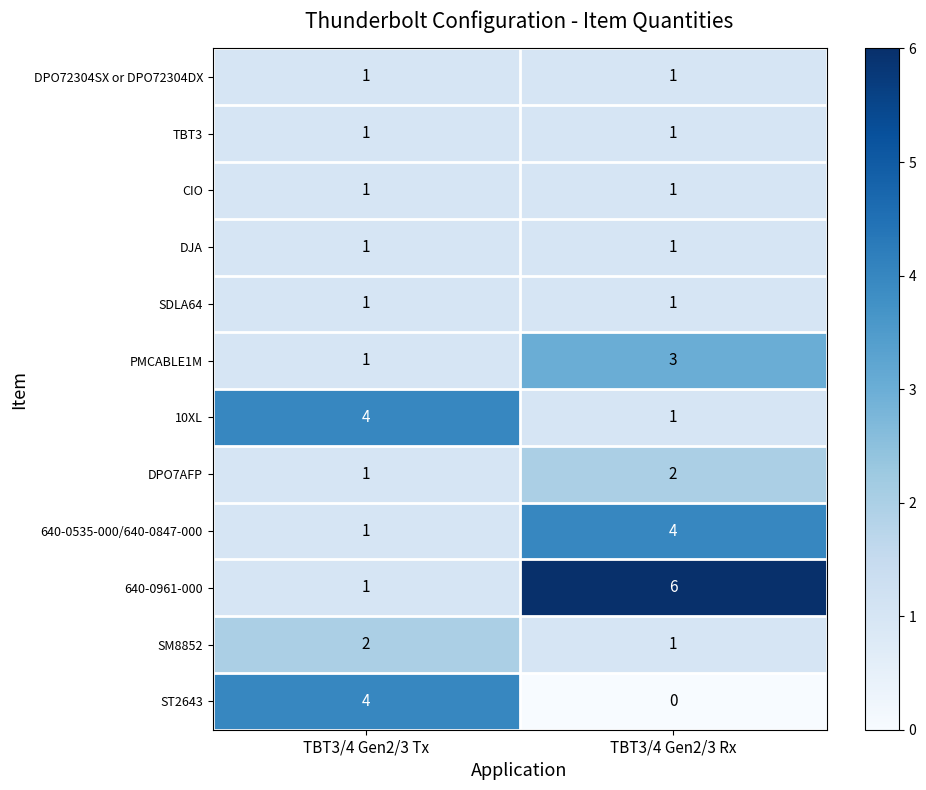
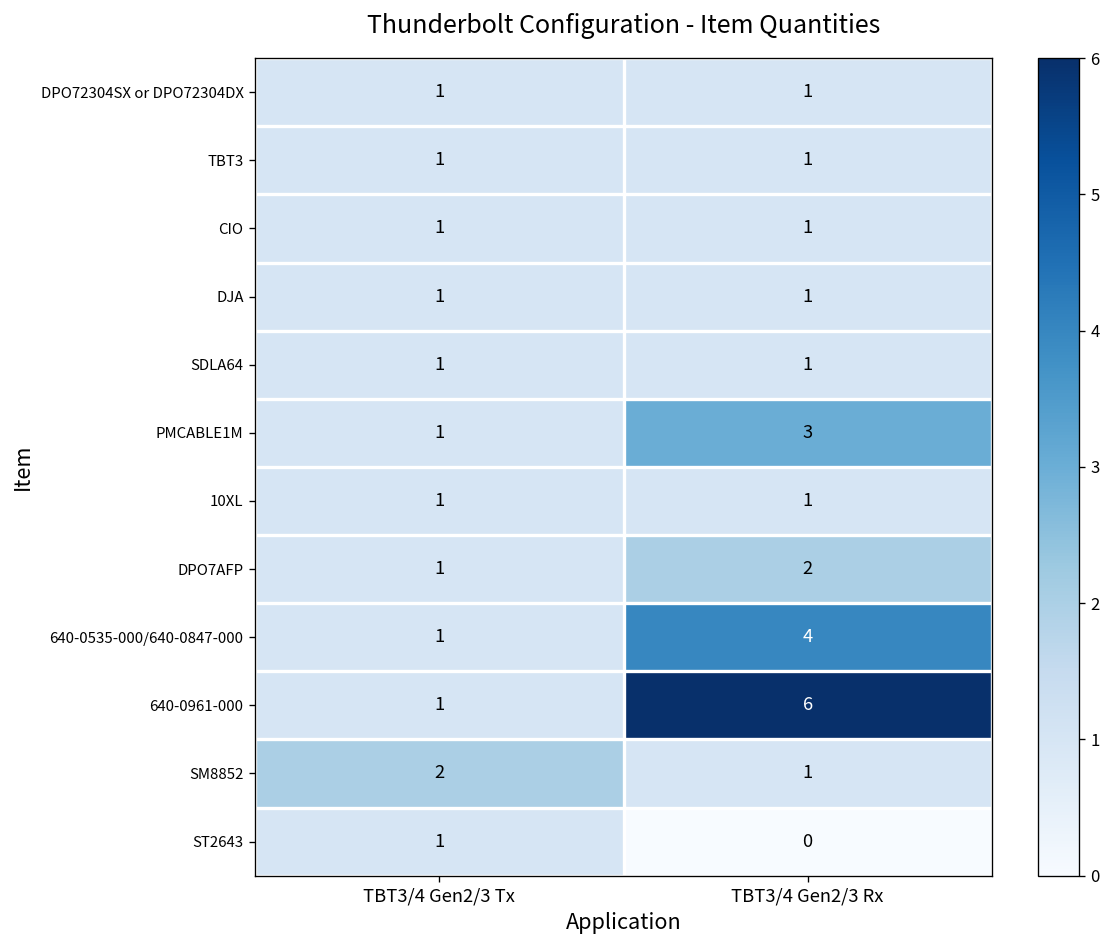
10XL, TBT3/4 Gen2/3 Tx: 4 -> 1
ST2643, TBT3/4 Gen2/3 Tx: 4 -> 1
